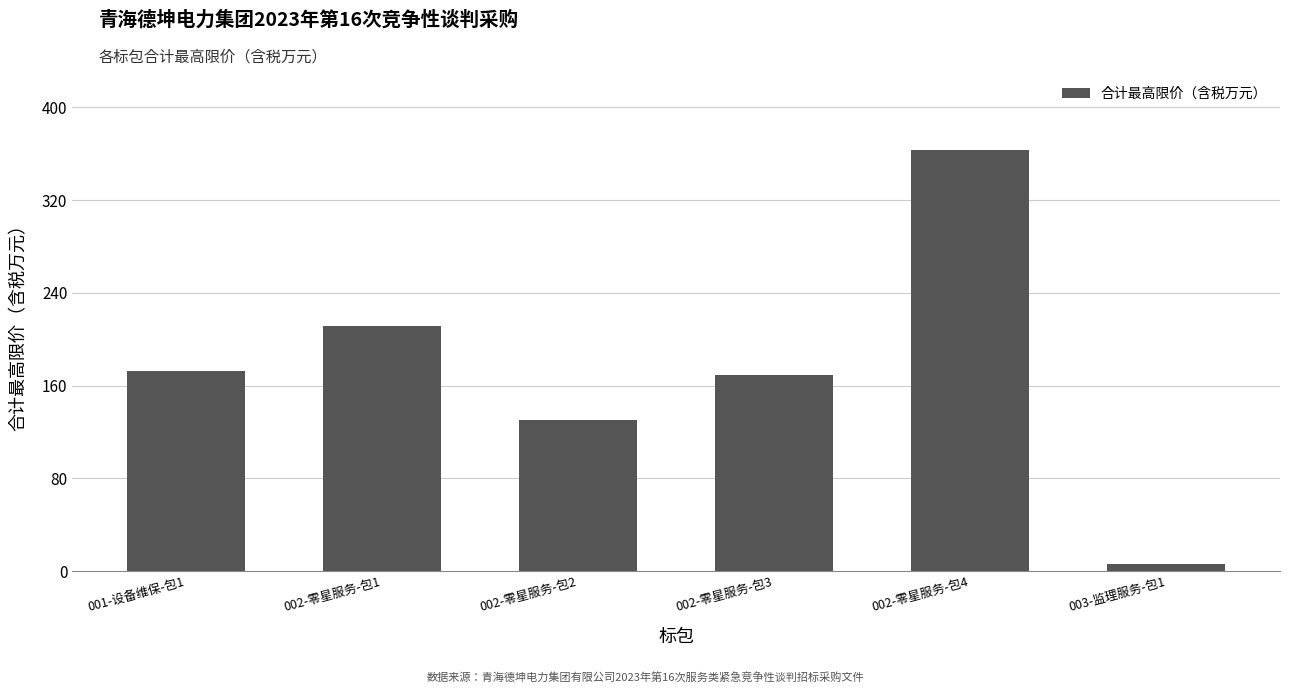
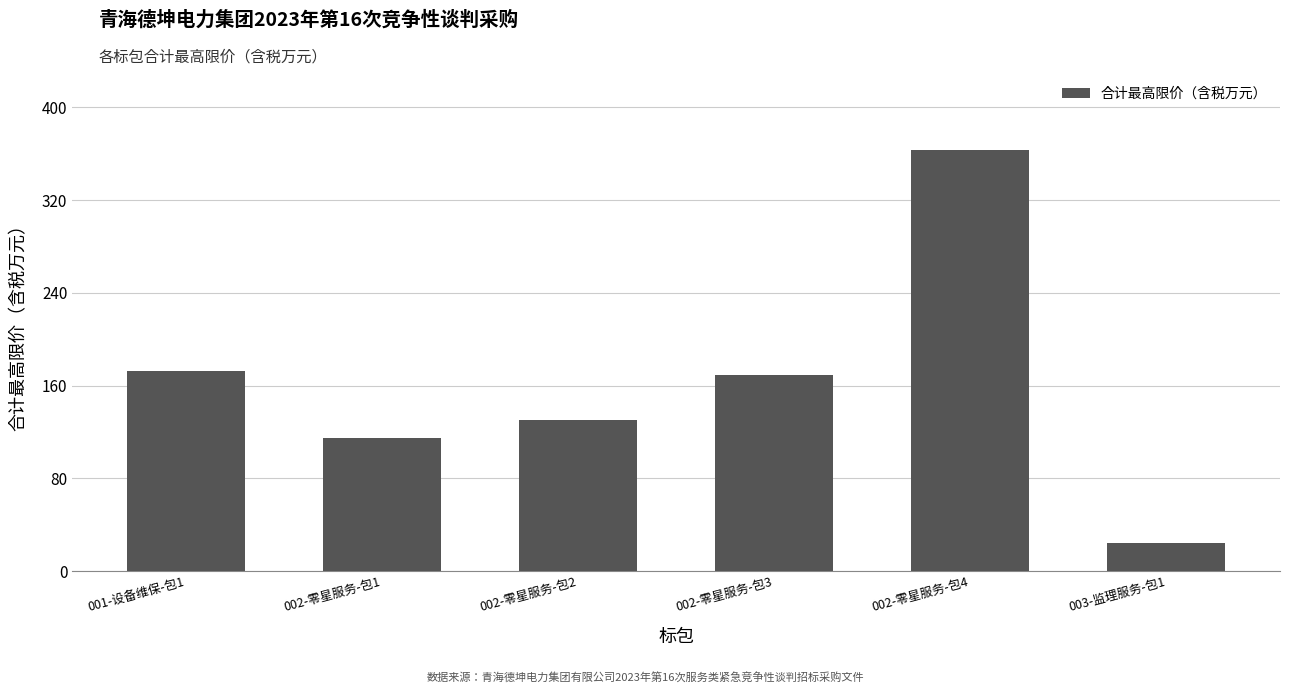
002-零星服务-包1: 212 -> 115
003-监理服务-包1: 6 -> 24
